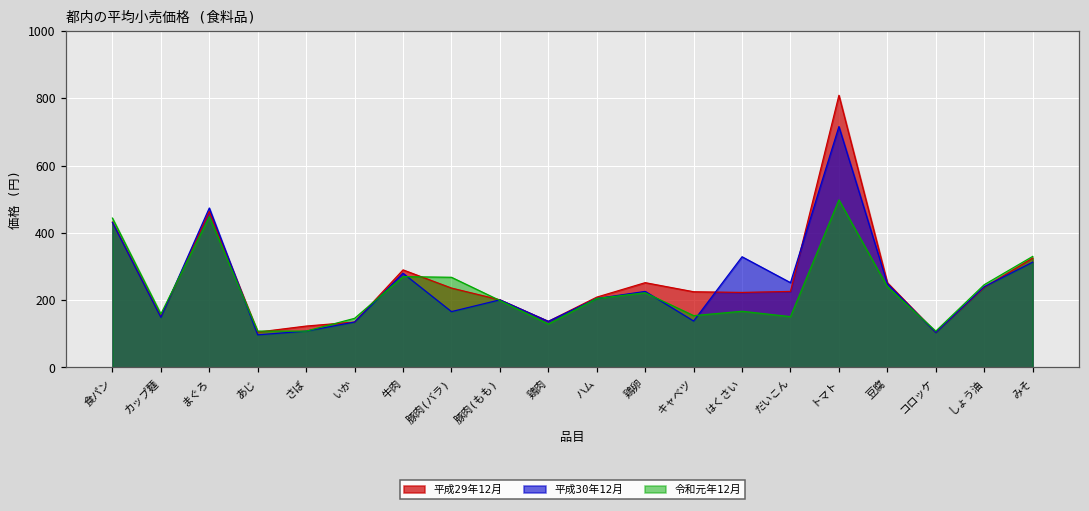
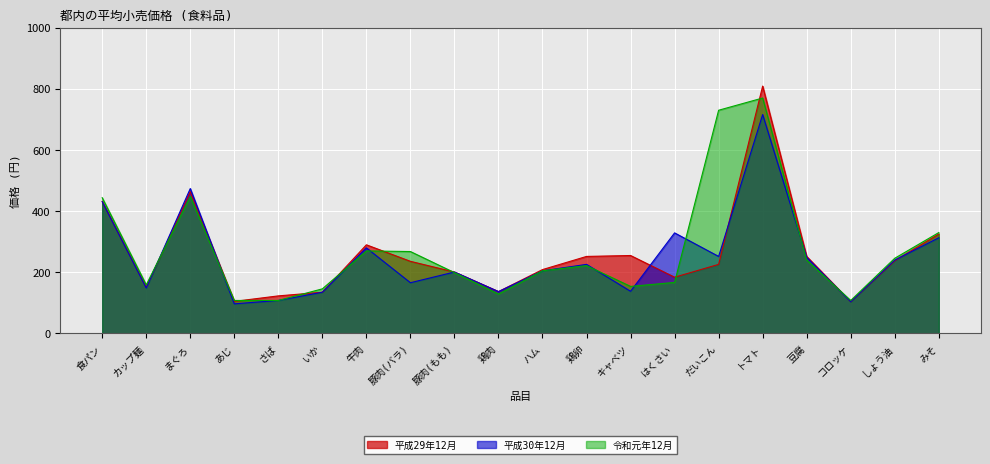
平成29年12月, キャベツ: 230 -> 260
平成29年12月, はくさい: 220 -> 180
令和元年12月, だいこん: 150 -> 730
令和元年12月, トマト: 500 -> 770
